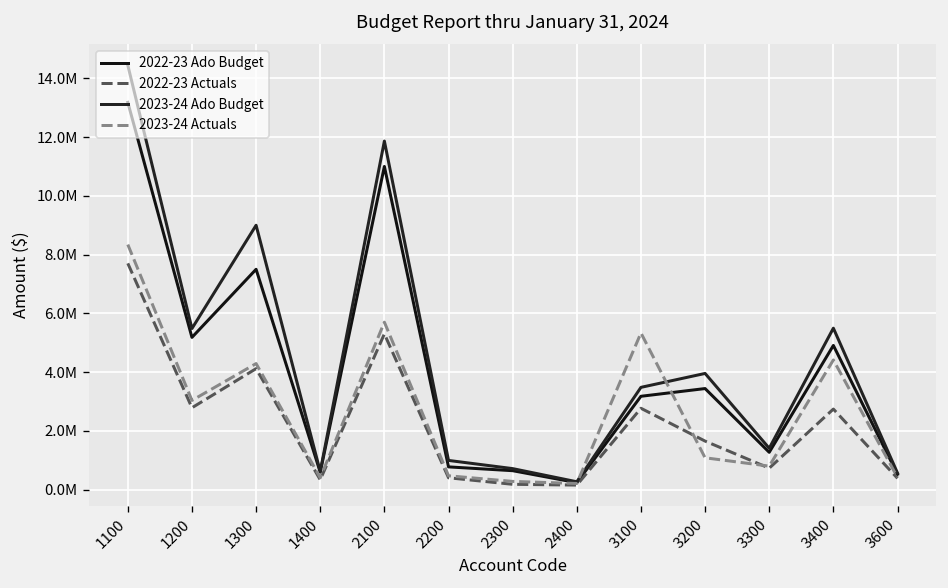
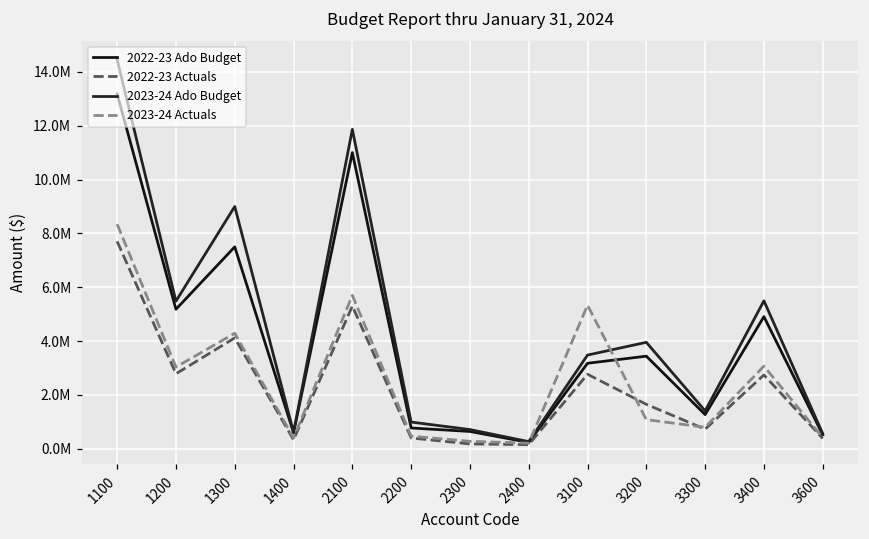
2023-24 Actuals, 3400: 4400000 -> 3100000
